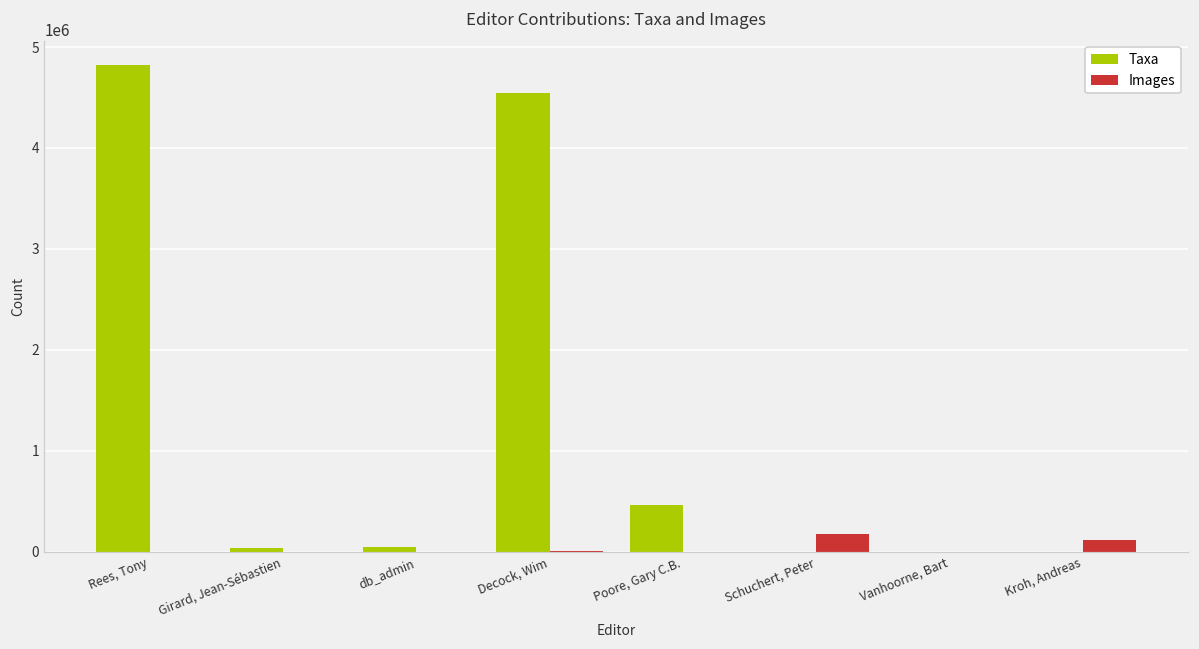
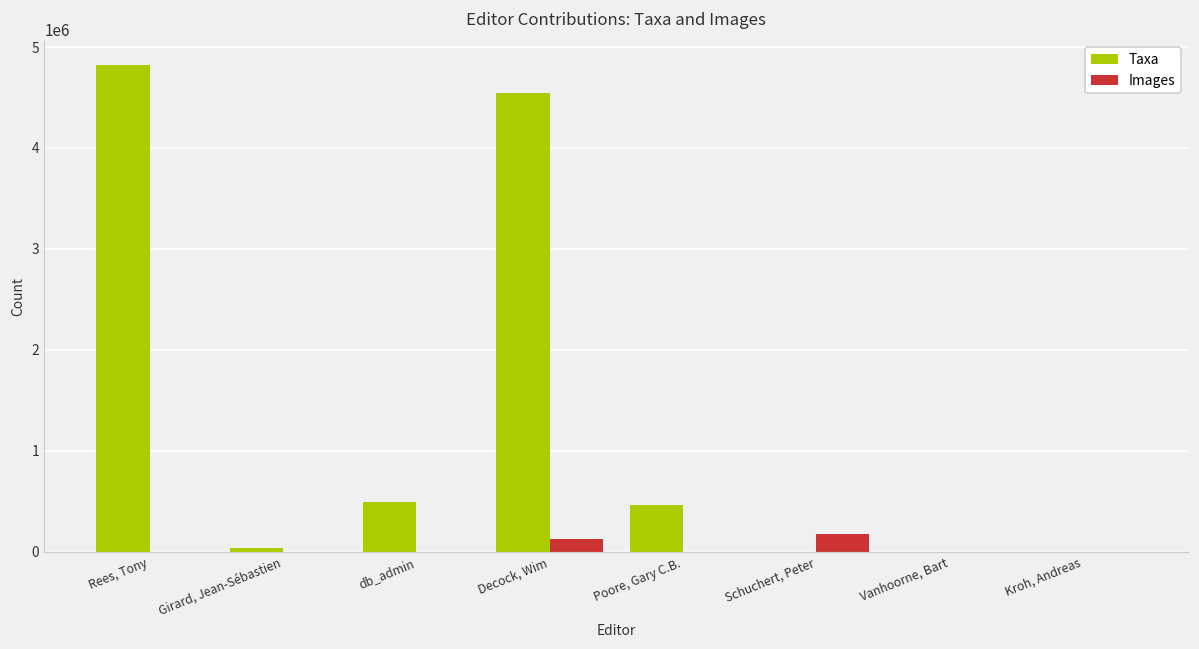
Taxa, db_admin: 0 -> 500000
Images, Decock, Wim: 0 -> 100000
Images, Kroh, Andreas: 100000 -> 0
